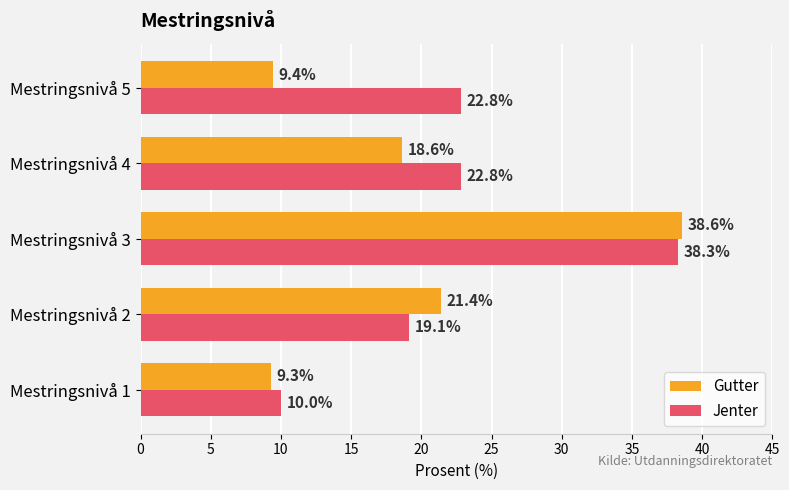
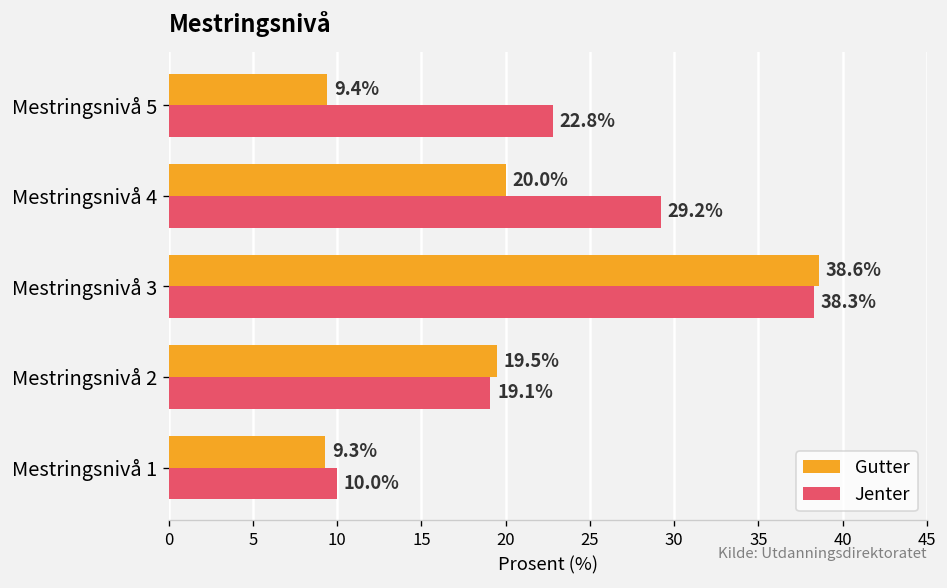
Gutter, Mestringsnivå 4: 18.6% -> 20.0%
Jenter, Mestringsnivå 4: 22.8% -> 29.2%
Gutter, Mestringsnivå 2: 21.4% -> 19.5%
